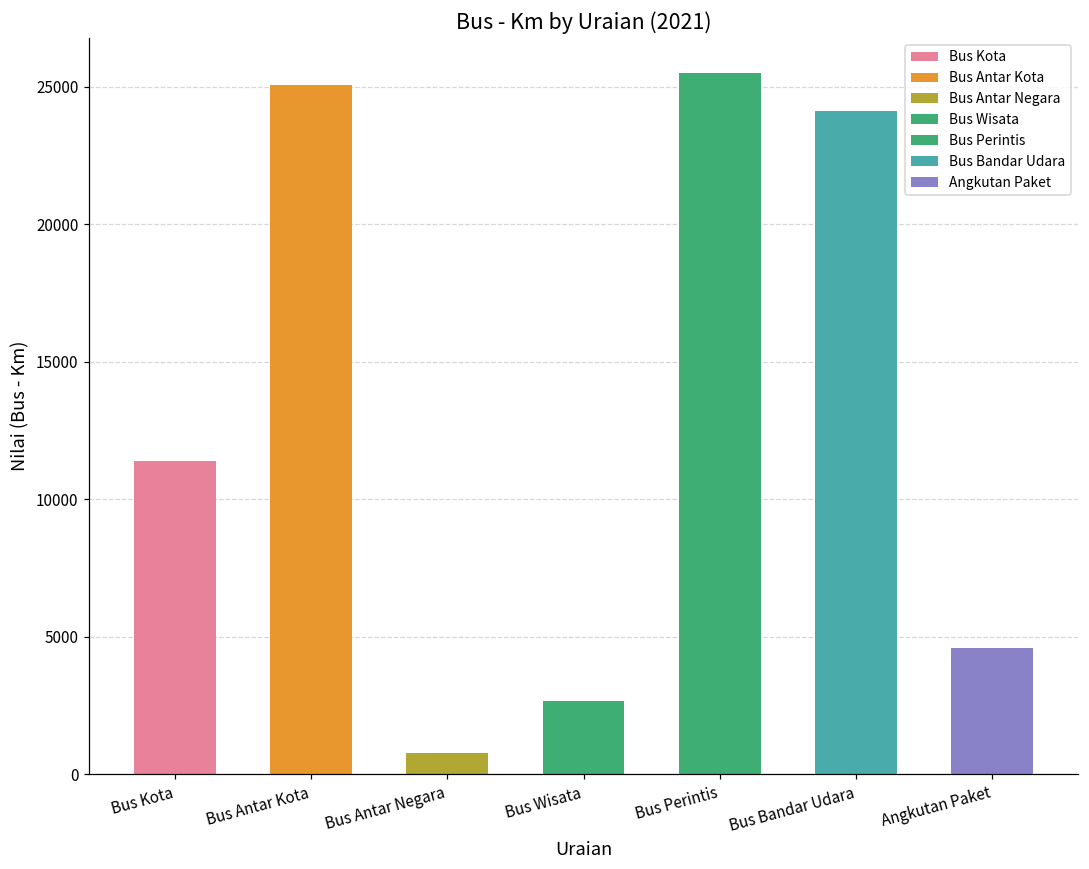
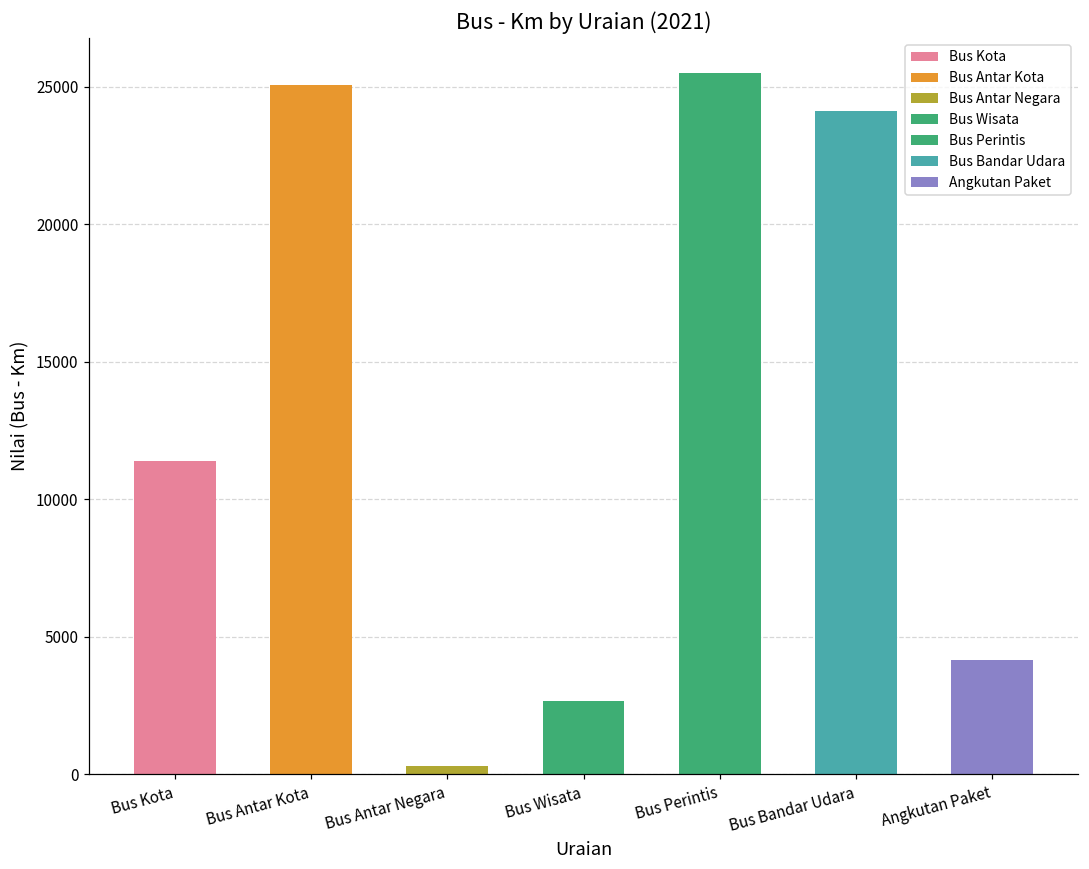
Bus Antar Negara: 800 -> 300
Angkutan Paket: 4600 -> 4100
